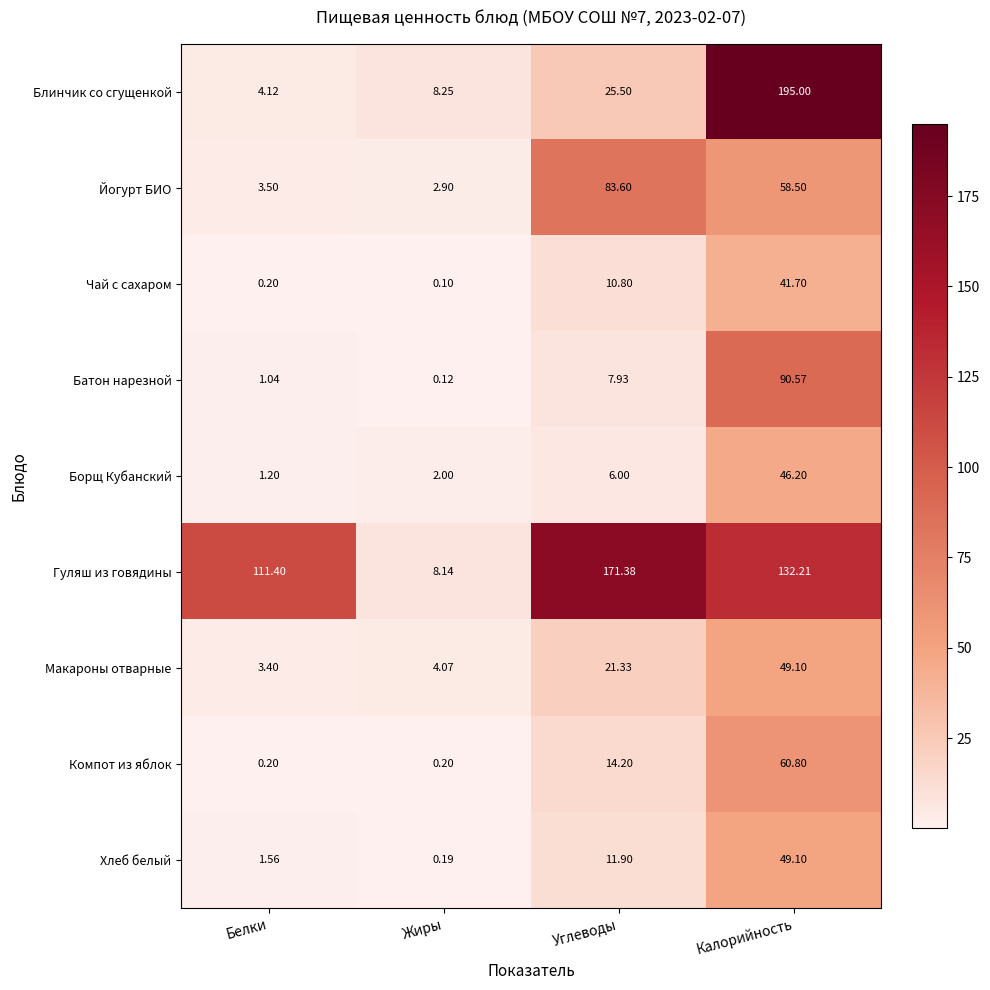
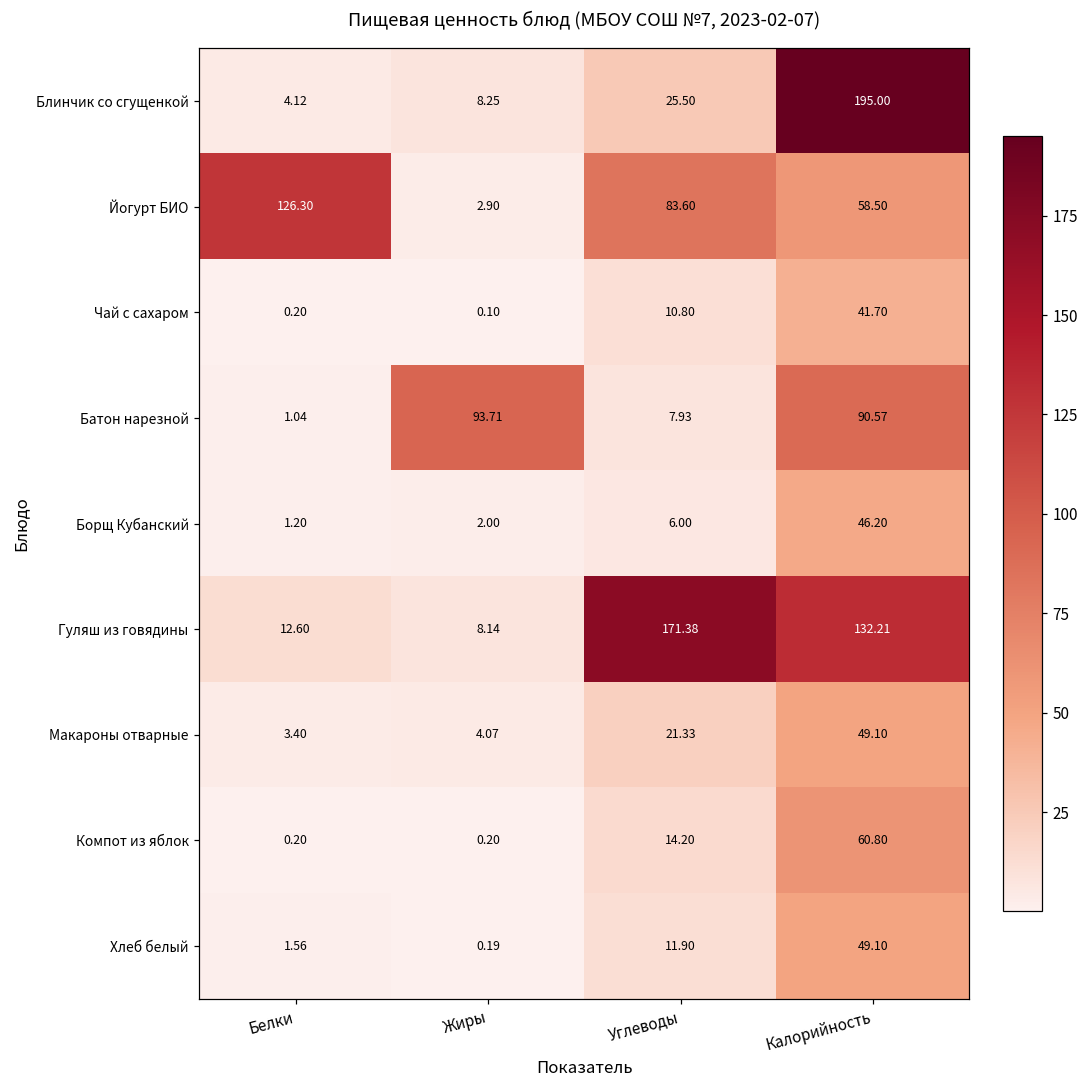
Йогурт БИО, Белки: 3.50 -> 126.30
Батон нарезной, Жиры: 0.12 -> 93.71
Гуляш из говядины, Белки: 111.40 -> 12.60
